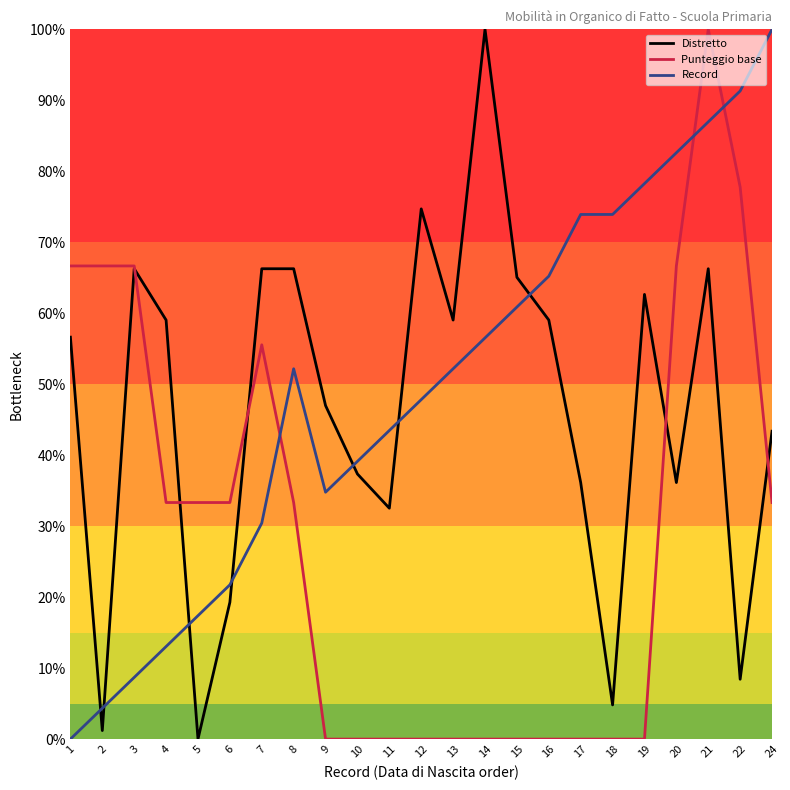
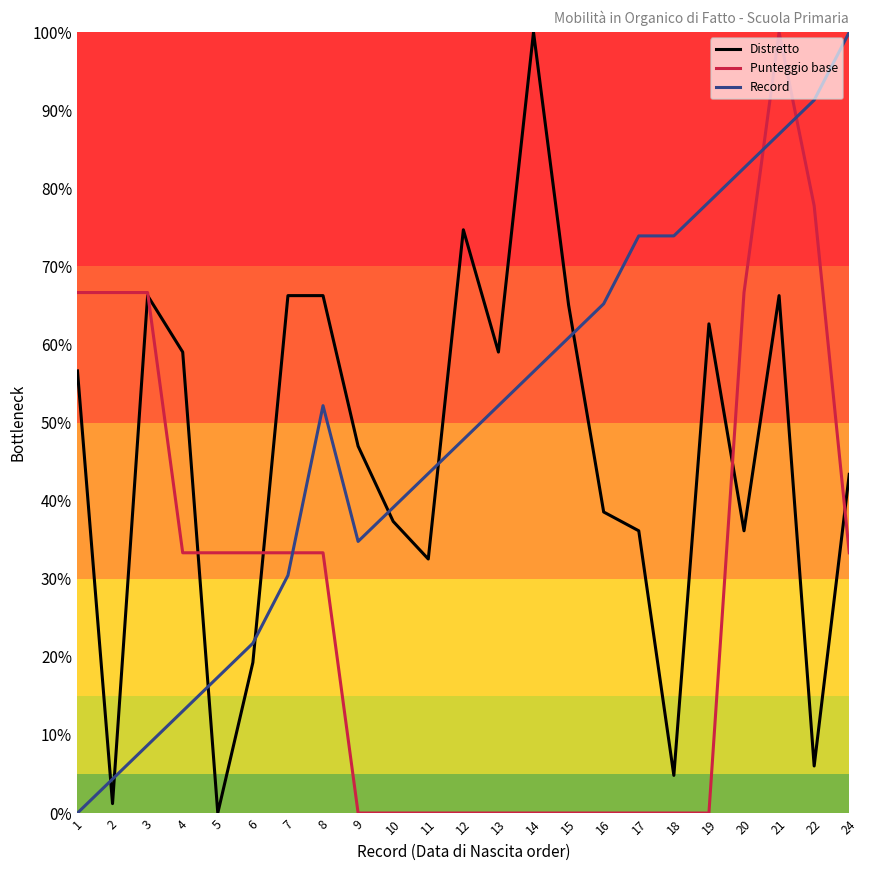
Punteggio base, 7: 56% -> 33%
Distretto, 16: 59% -> 39%
Distretto, 22: 8% -> 6%
